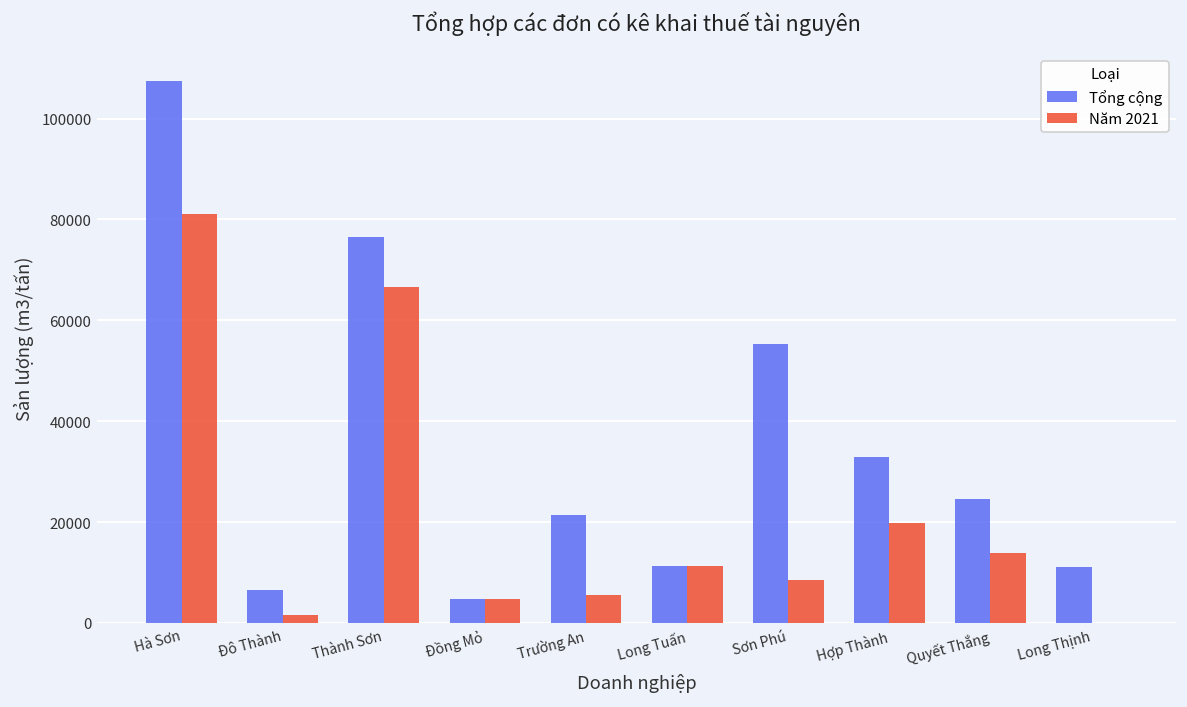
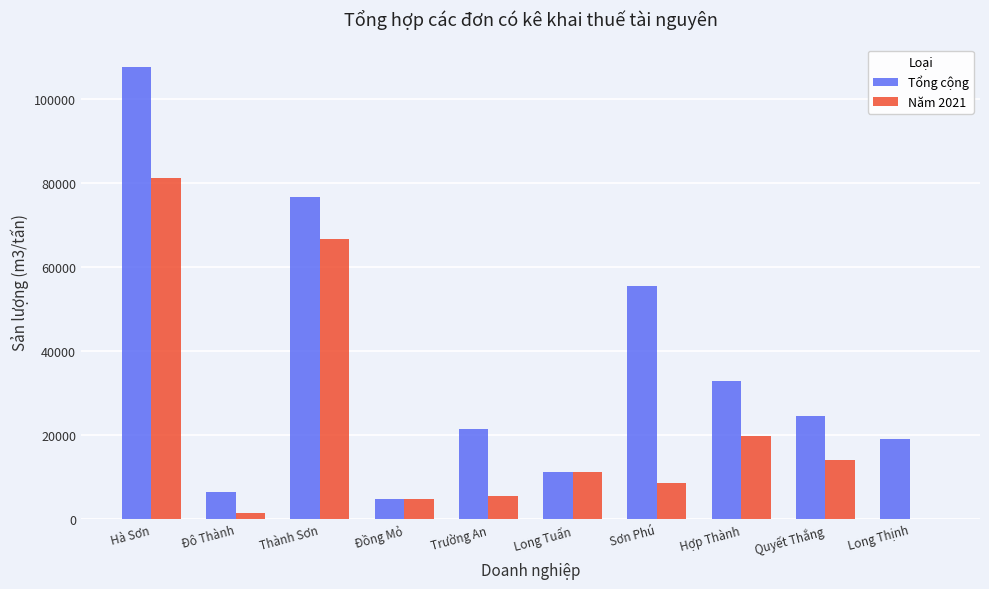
Tổng cộng, Long Thịnh: 11000 -> 19000
